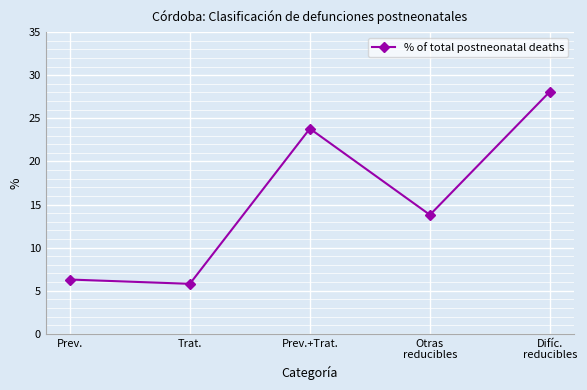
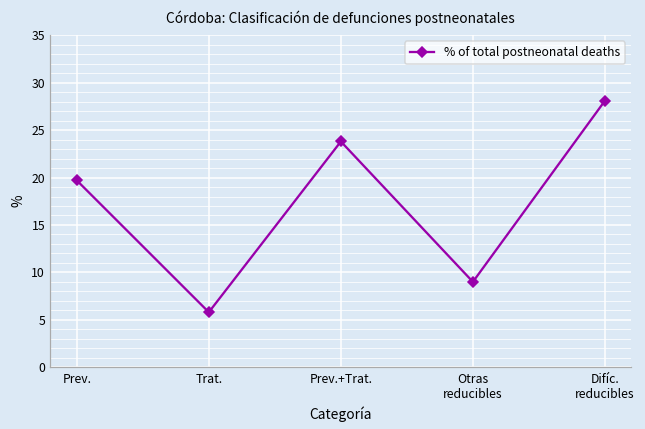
Prev.: 6 -> 20
Otras reducibles: 14 -> 9
